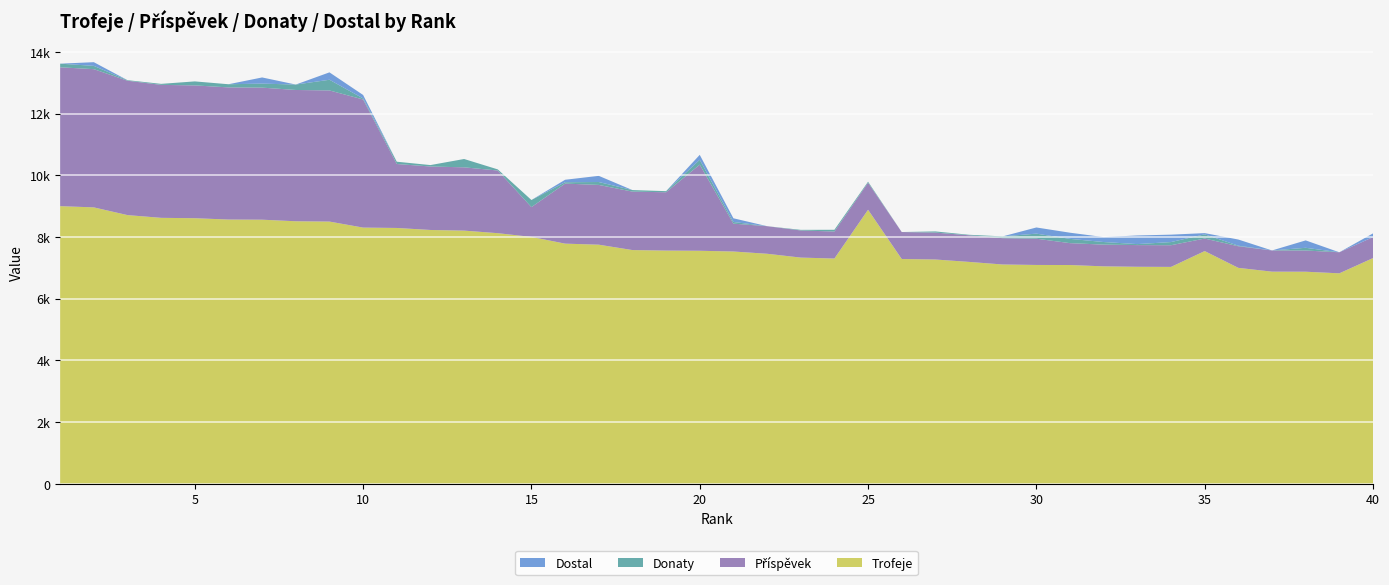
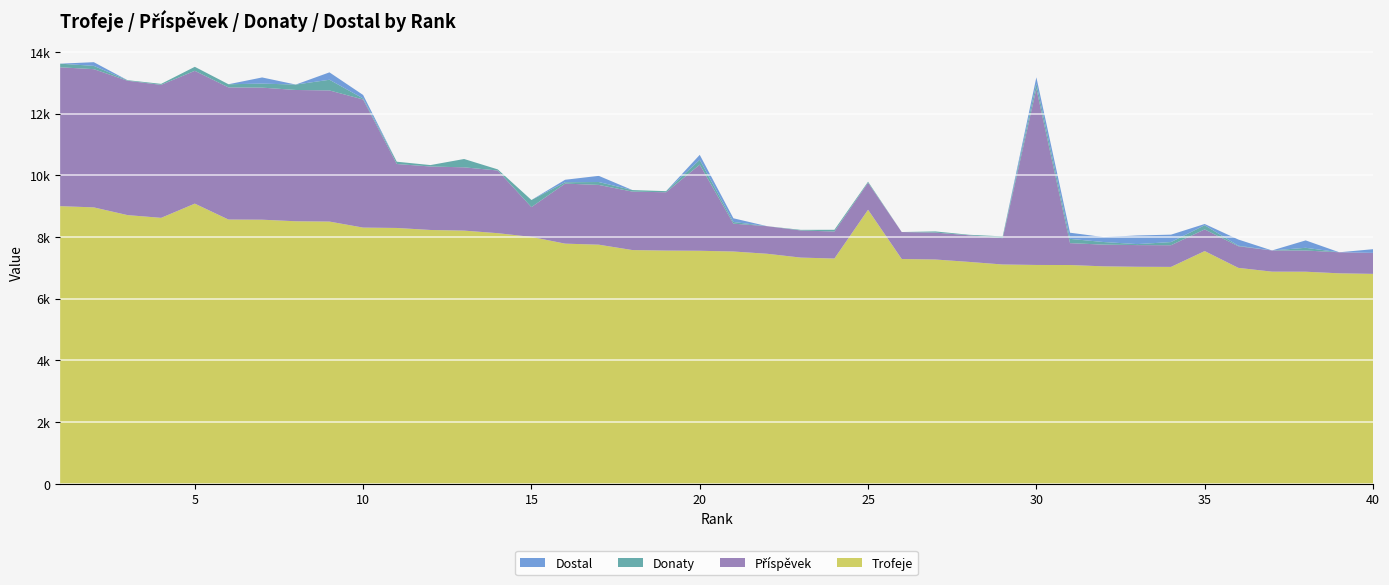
Trofeje, 5: 8600 -> 9100
Příspěvek, 30: 900 -> 5700
Příspěvek, 35: 400 -> 700
Trofeje, 40: 7300 -> 6800
